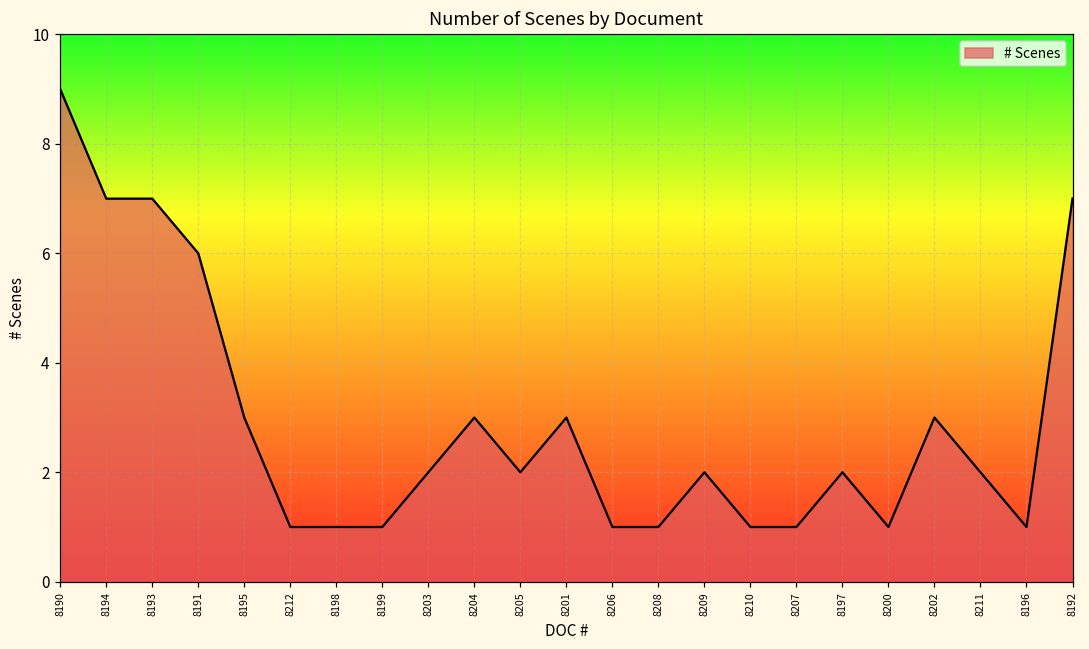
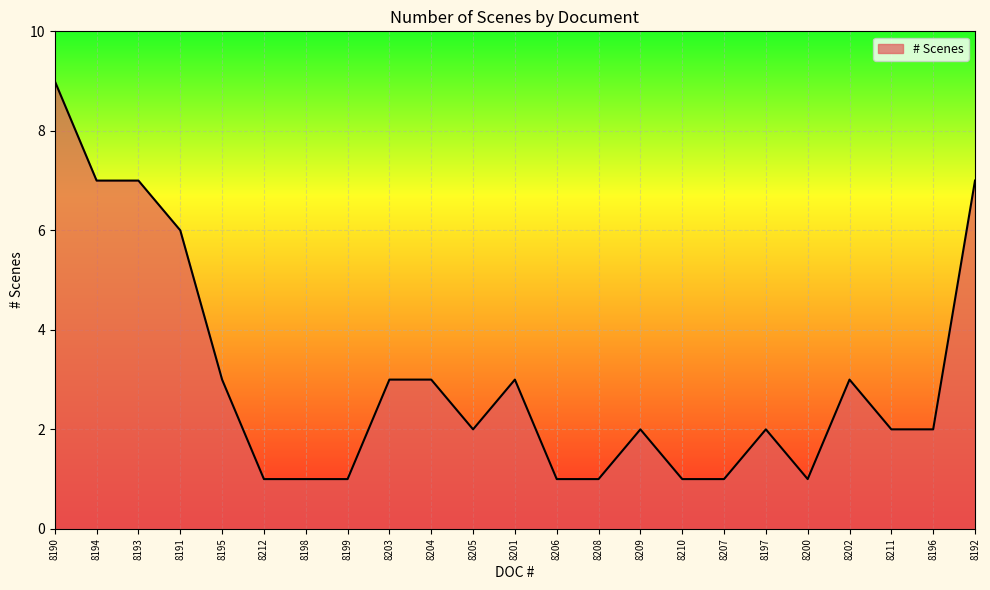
8203: 2 -> 3
8196: 1 -> 2
